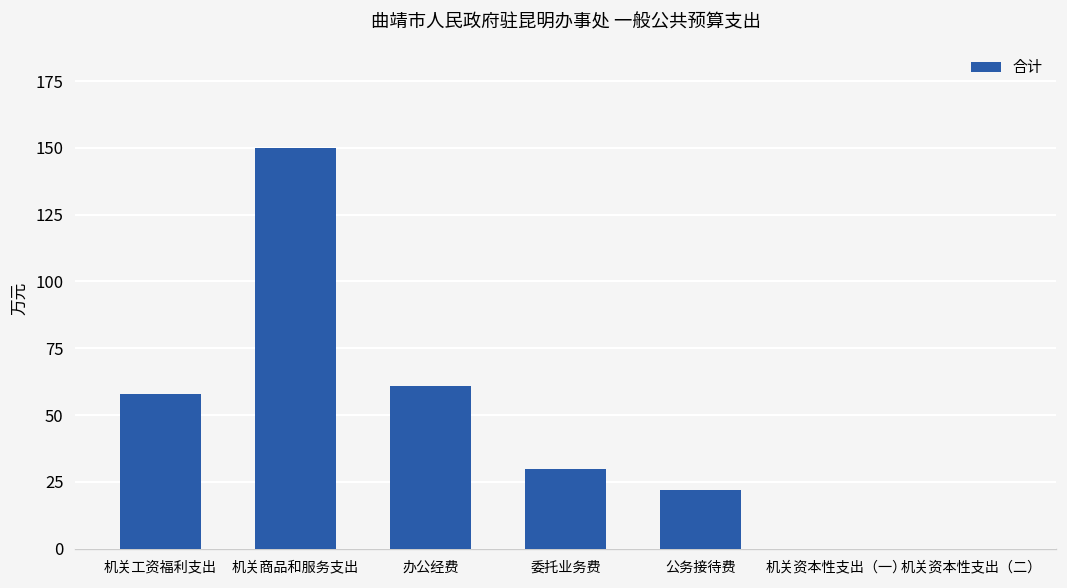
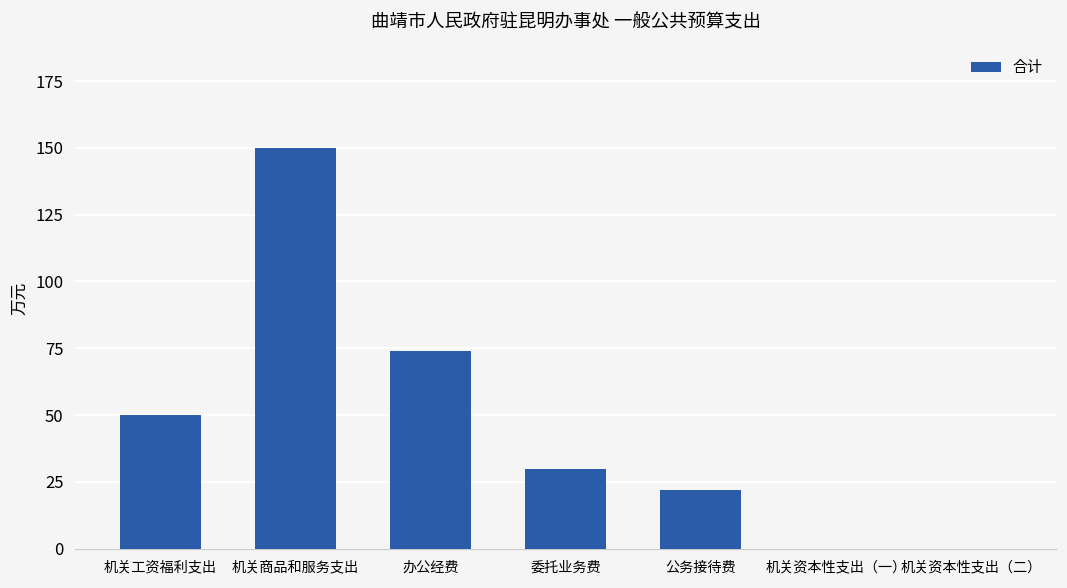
机关工资福利支出: 58 -> 50
办公经费: 61 -> 74
